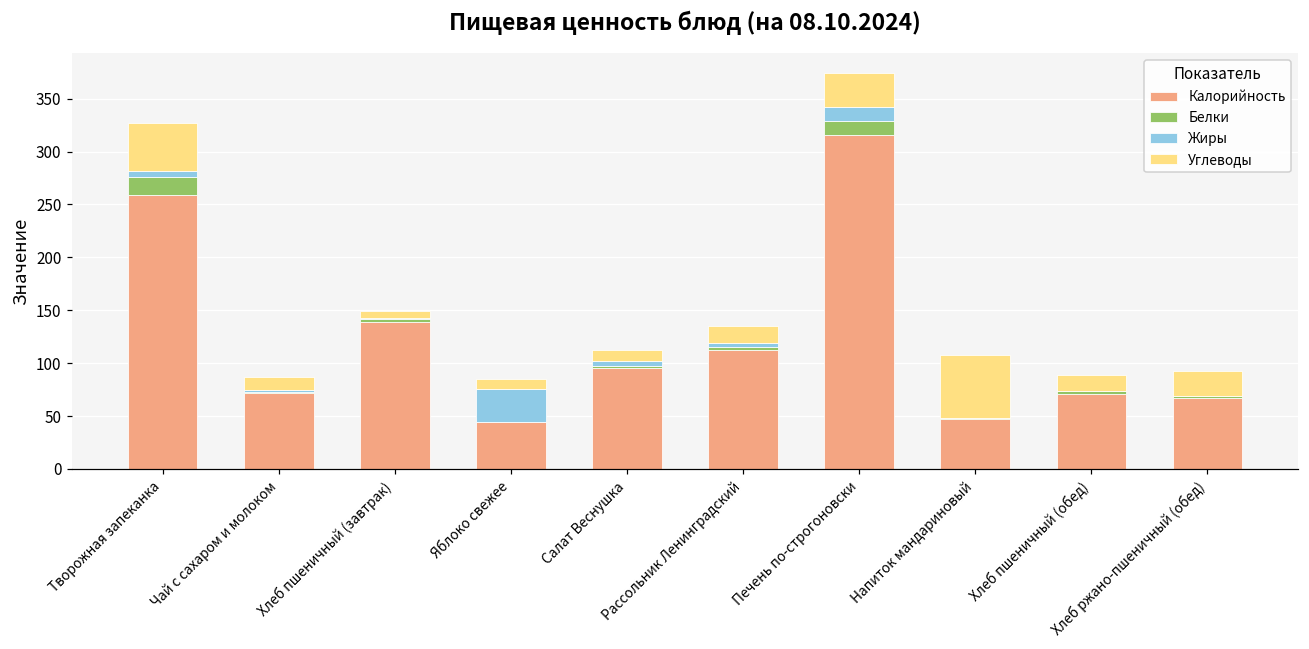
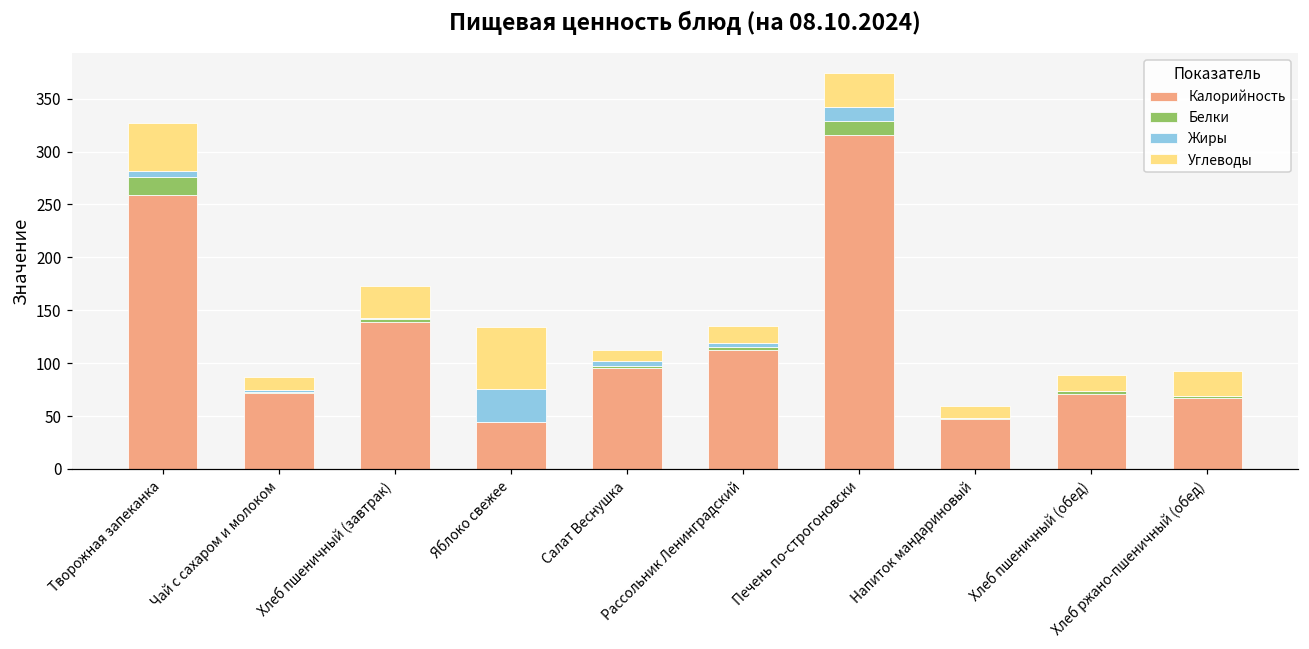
Углеводы, Хлеб пшеничный (завтрак): 10 -> 30
Углеводы, Яблоко свежее: 10 -> 60
Углеводы, Напиток мандариновый: 60 -> 10
